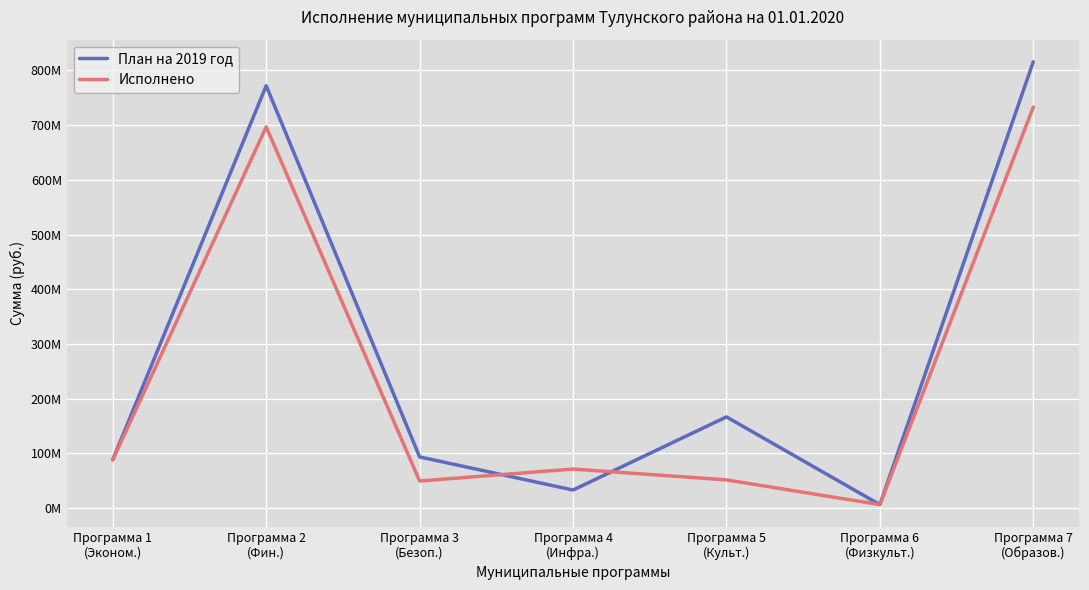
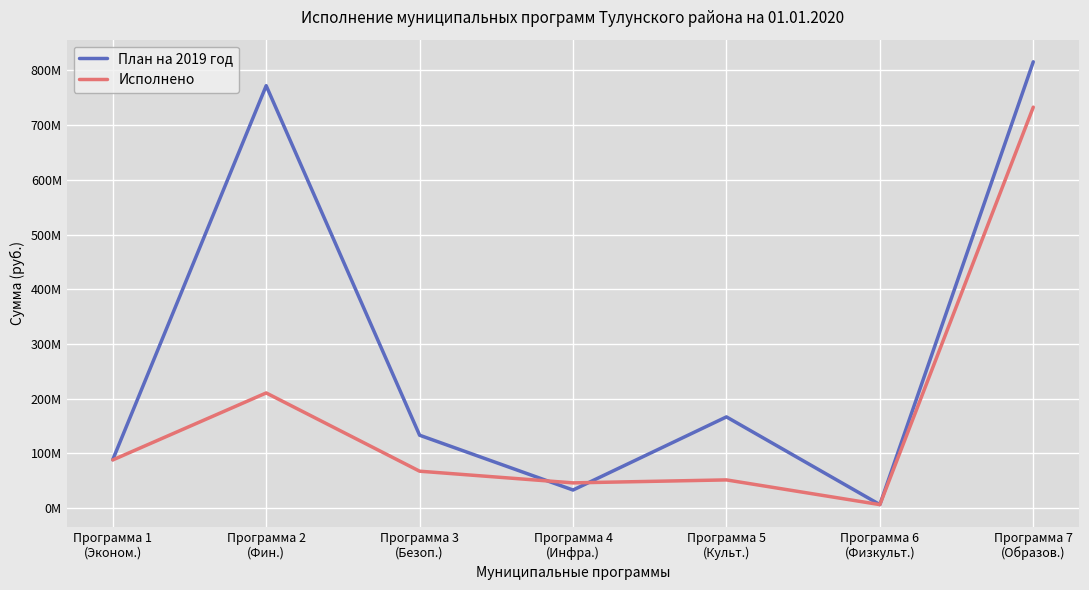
Исполнено, Программа 2 (Фин.): 700000000 -> 210000000
План на 2019 год, Программа 3 (Безоп.): 90000000 -> 130000000
Исполнено, Программа 3 (Безоп.): 50000000 -> 70000000
Исполнено, Программа 4 (Инфра.): 70000000 -> 50000000
